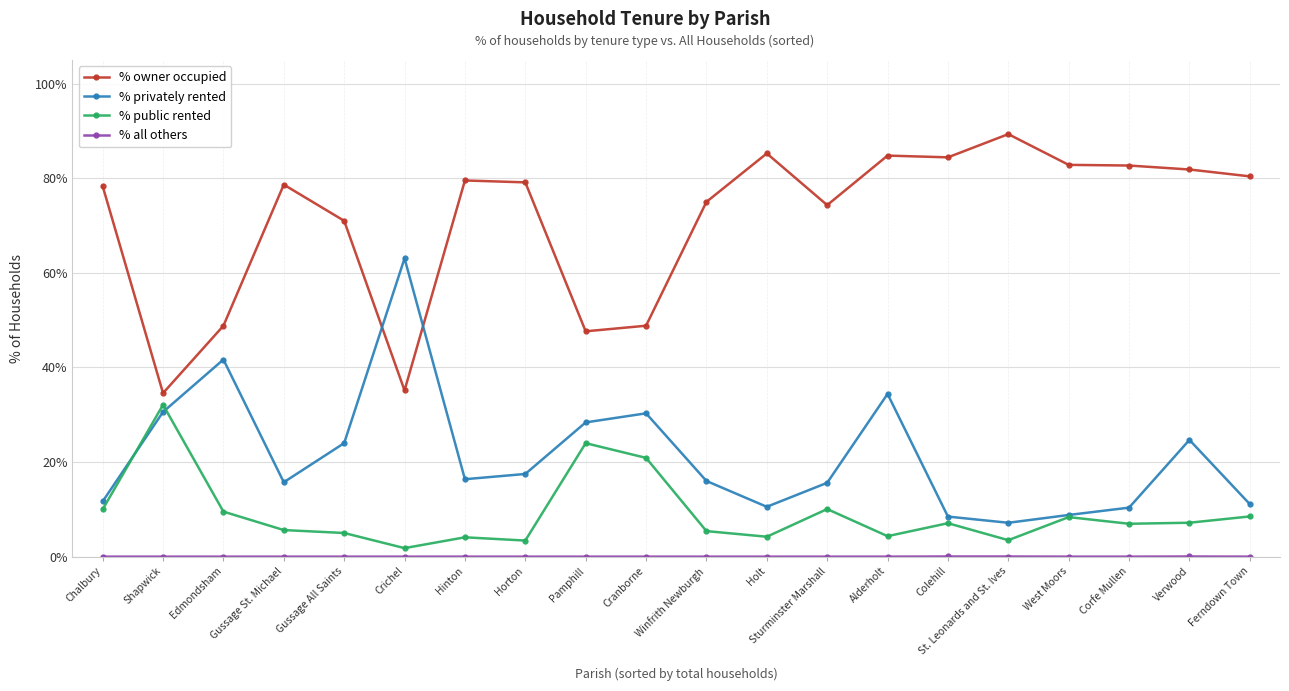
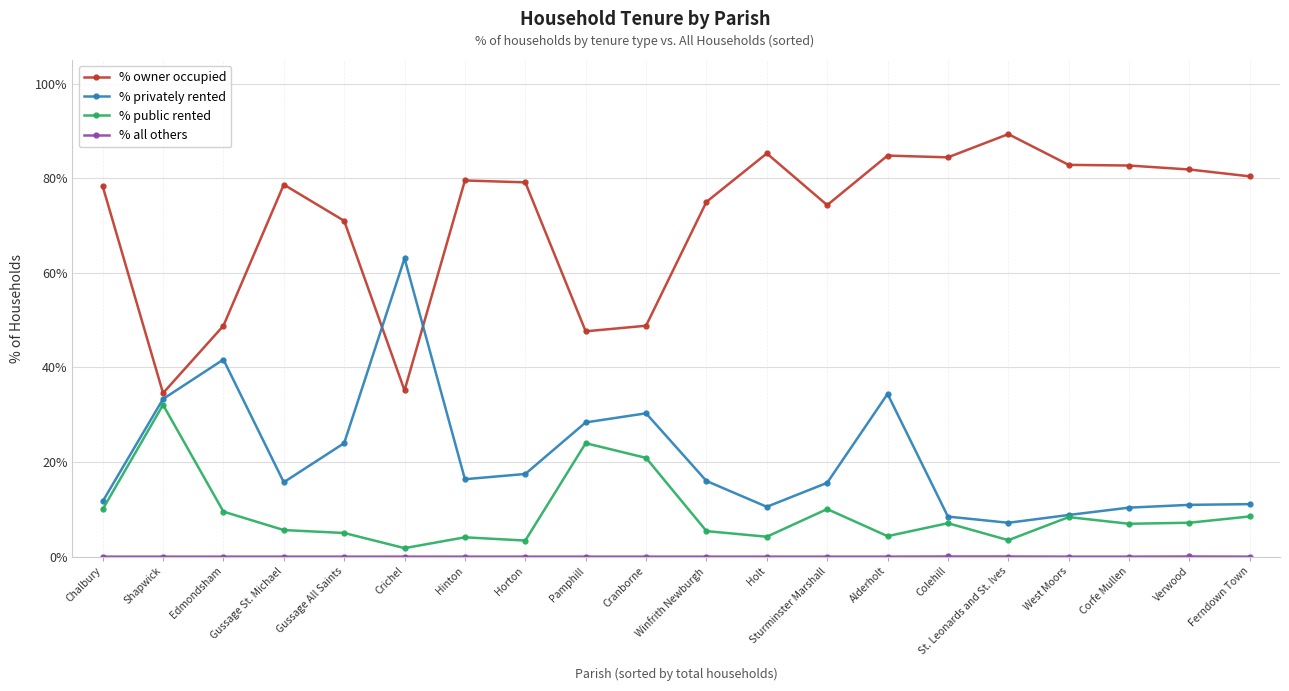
% privately rented, Shapwick: 31% -> 33%
% privately rented, Verwood: 25% -> 11%
